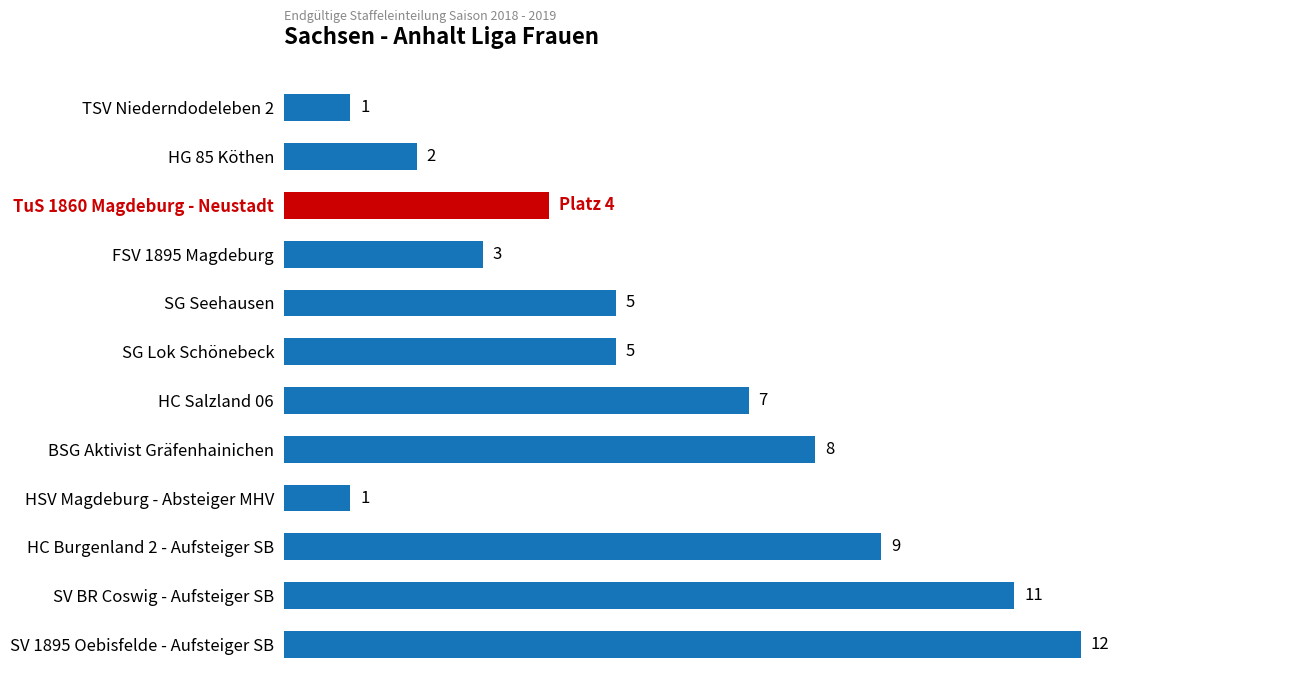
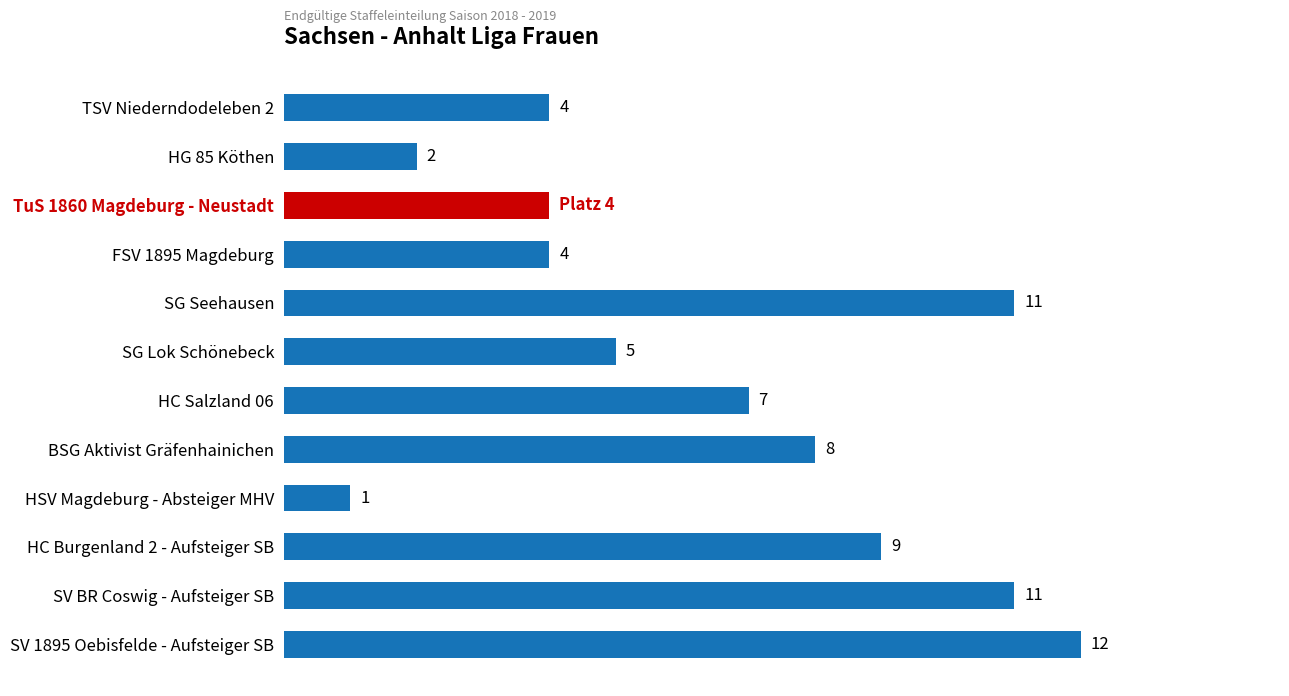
TSV Niederndodeleben 2: 1 -> 4
FSV 1895 Magdeburg: 3 -> 4
SG Seehausen: 5 -> 11
